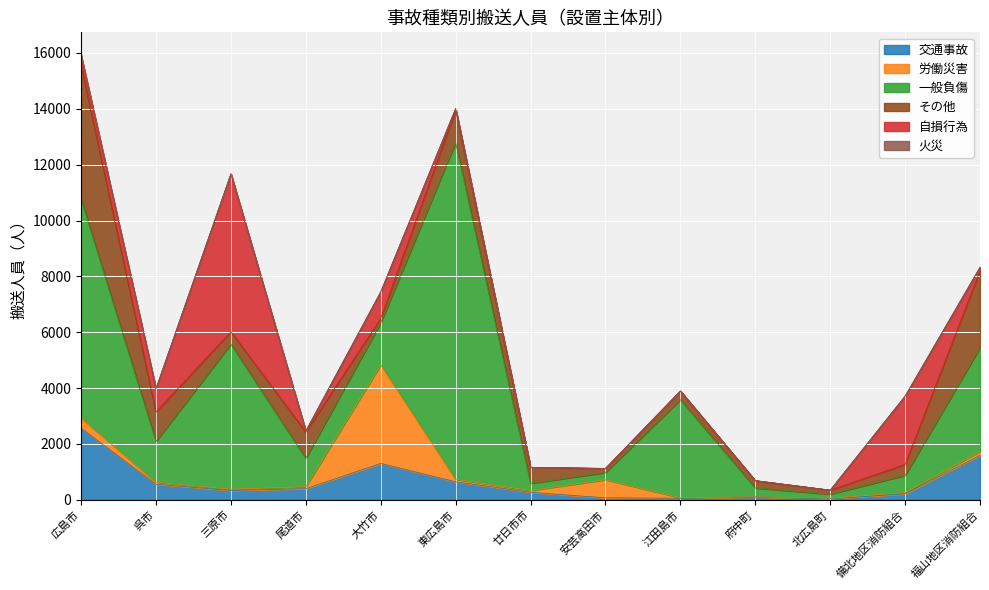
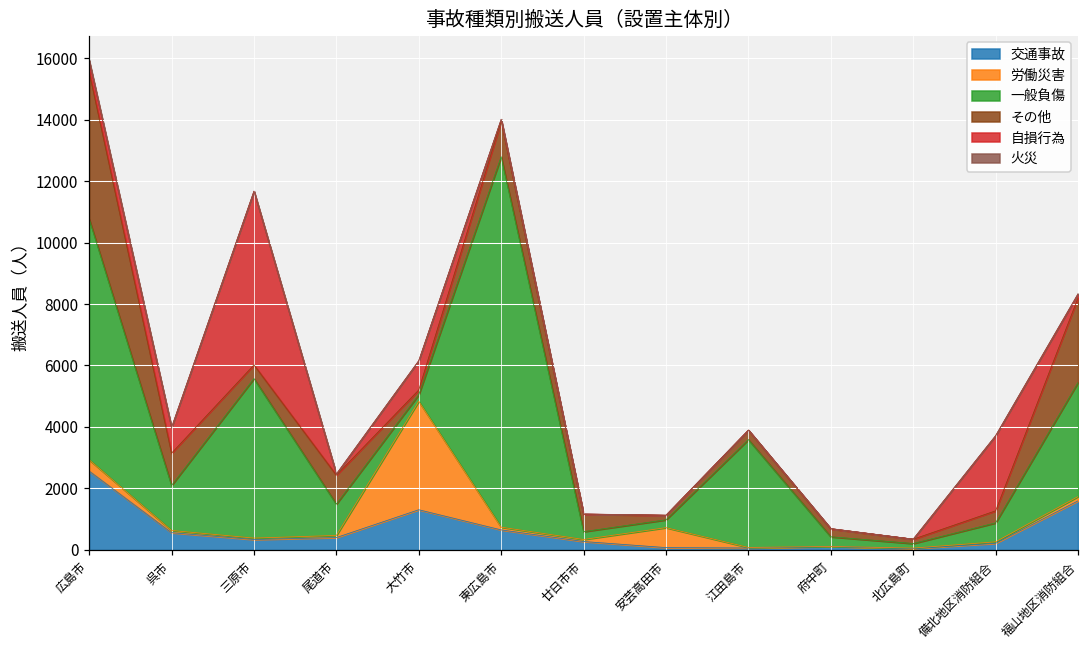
一般負傷, 大竹市: 1500 -> 200
